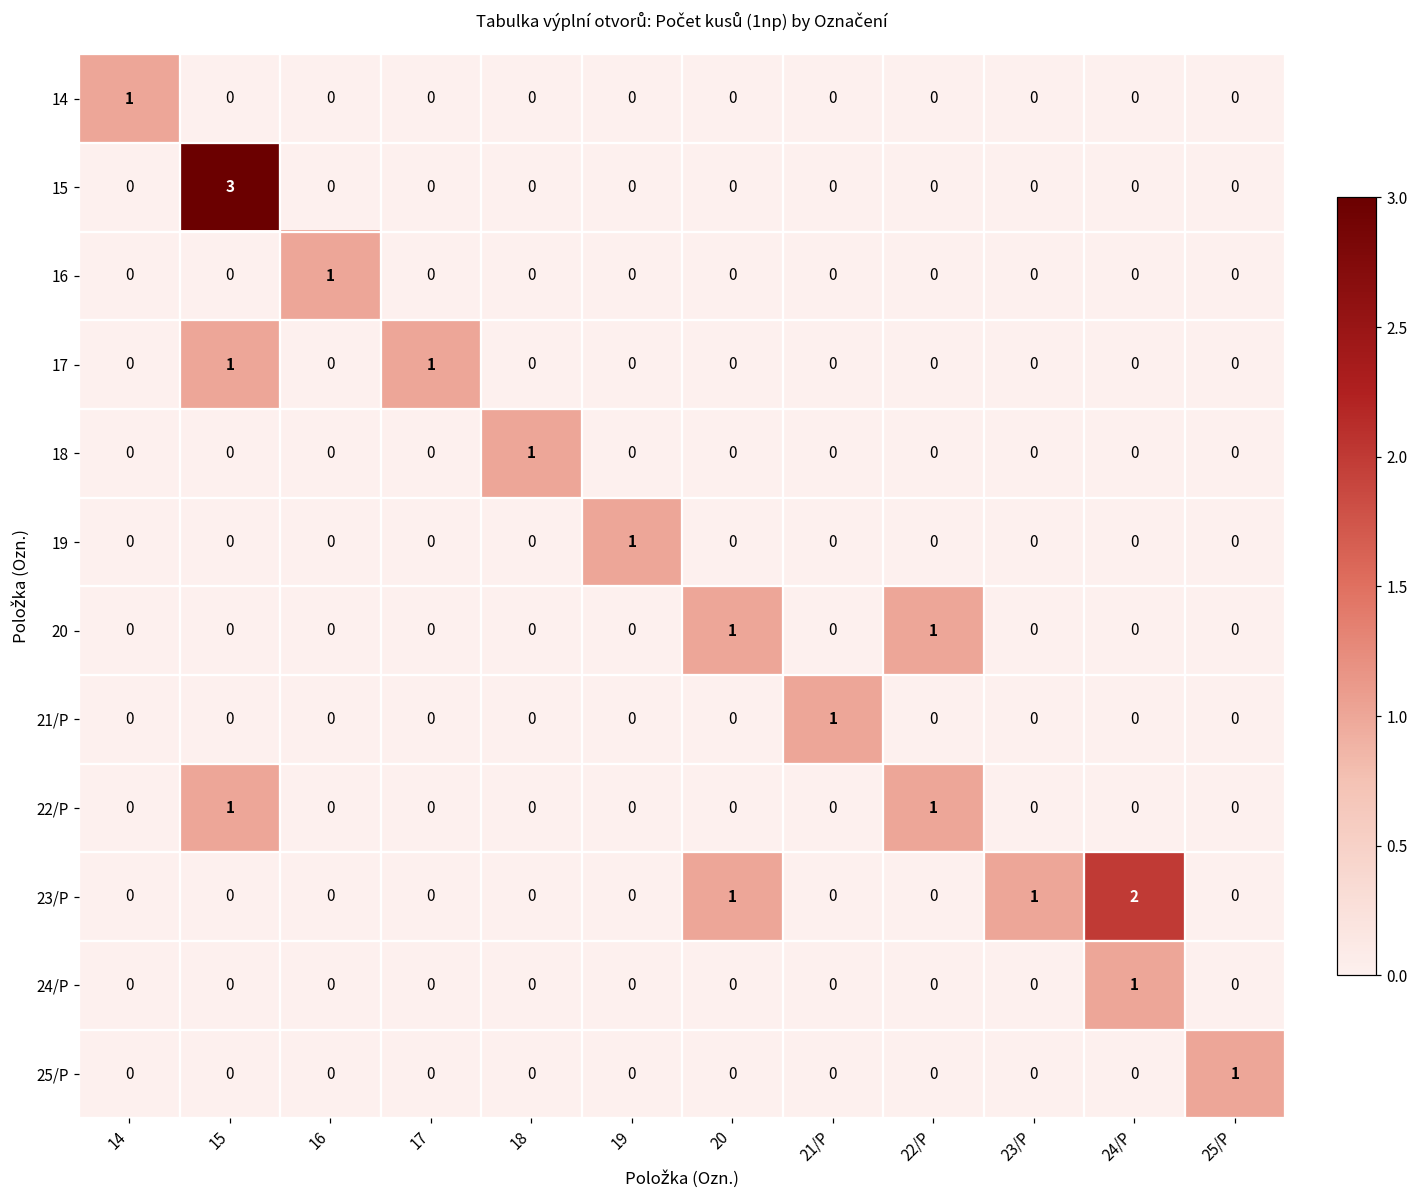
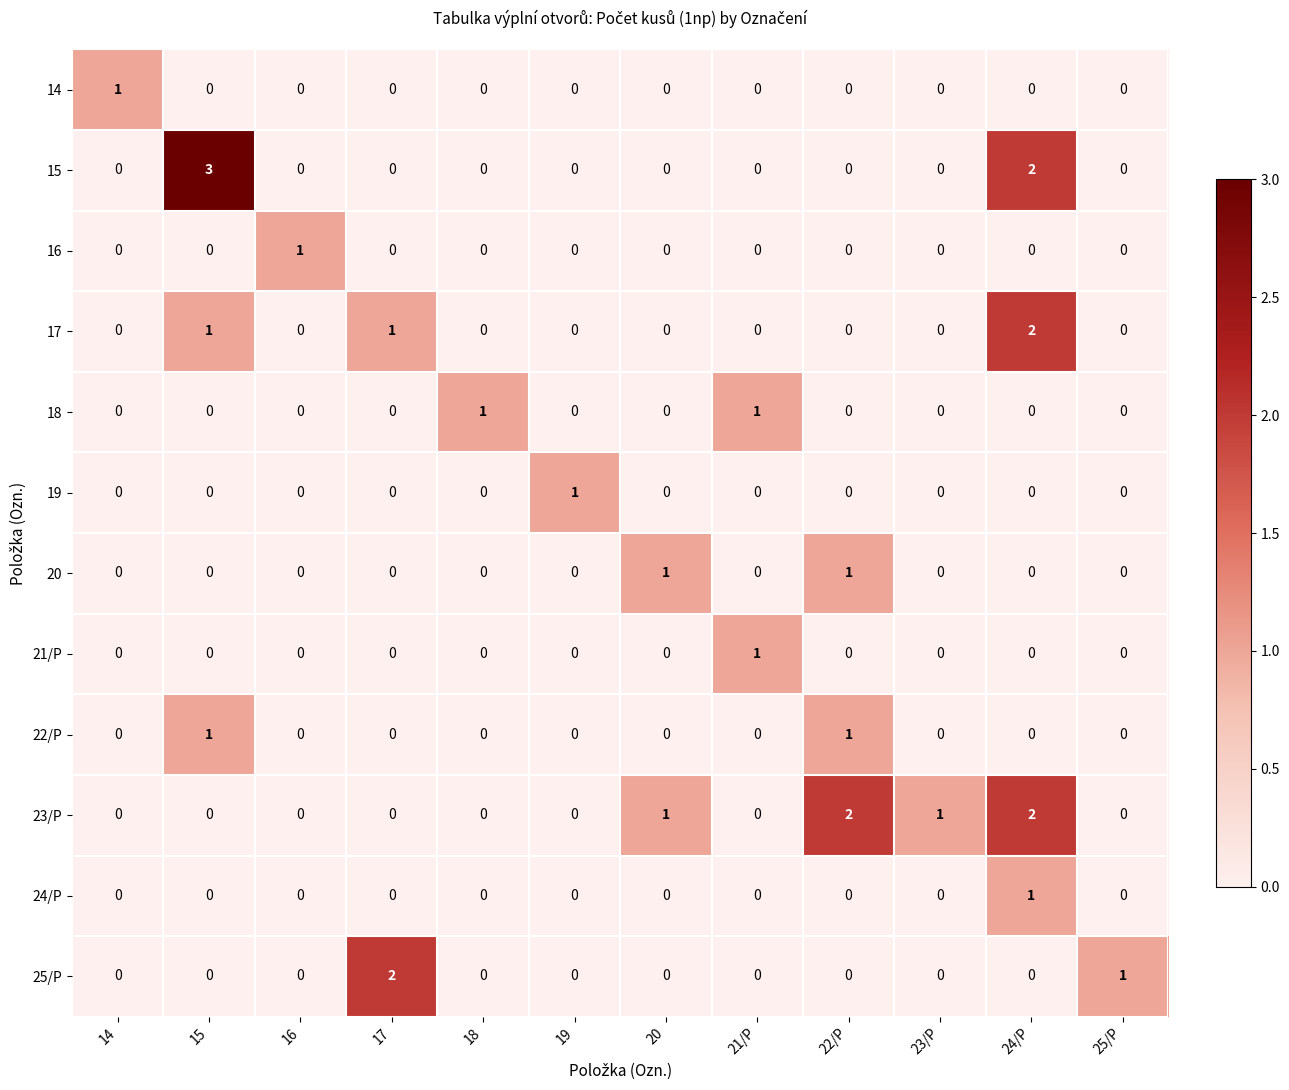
15, 24/P: 0 -> 2
17, 24/P: 0 -> 2
18, 21/P: 0 -> 1
23/P, 22/P: 0 -> 2
25/P, 17: 0 -> 2
